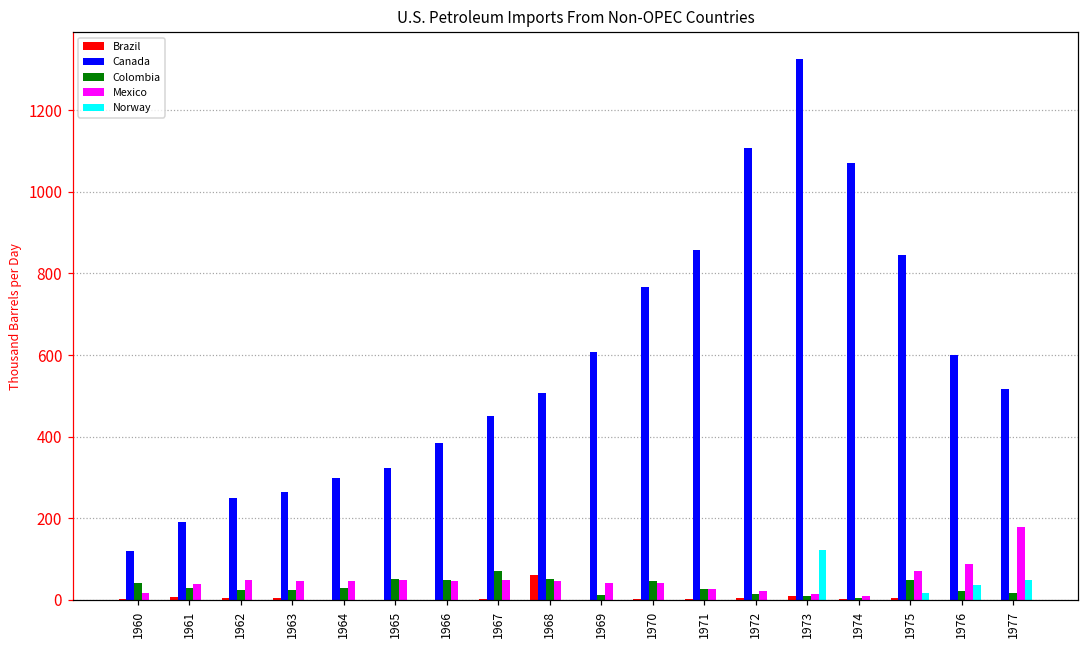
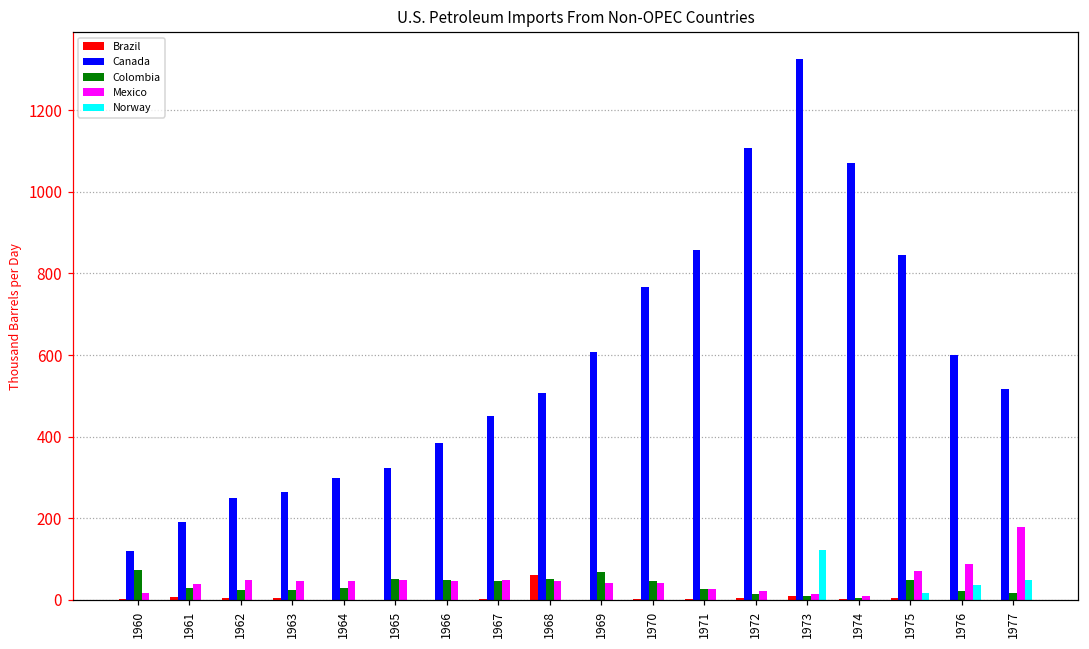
Colombia, 1960: 40 -> 70
Colombia, 1967: 70 -> 50
Colombia, 1969: 10 -> 70
